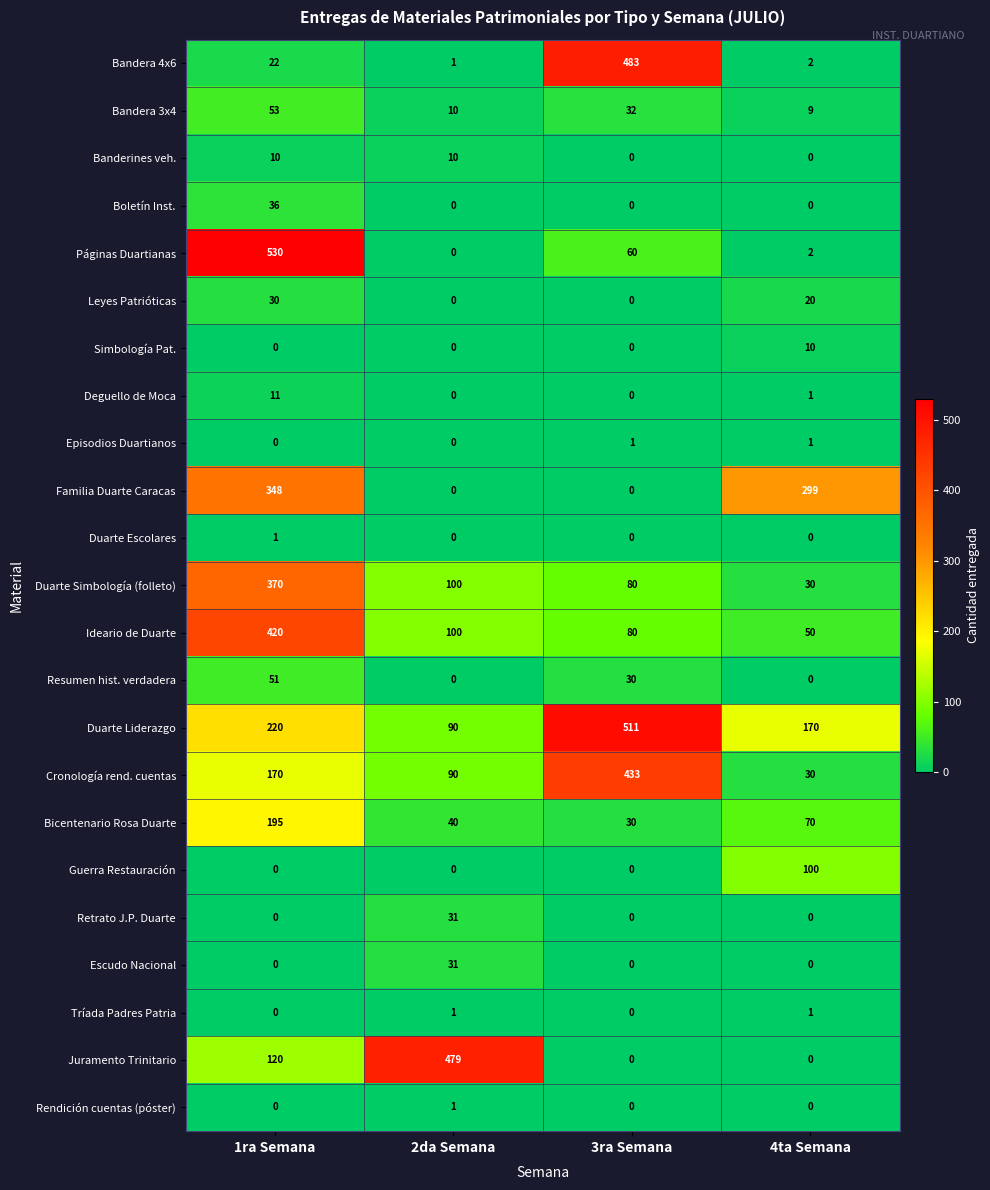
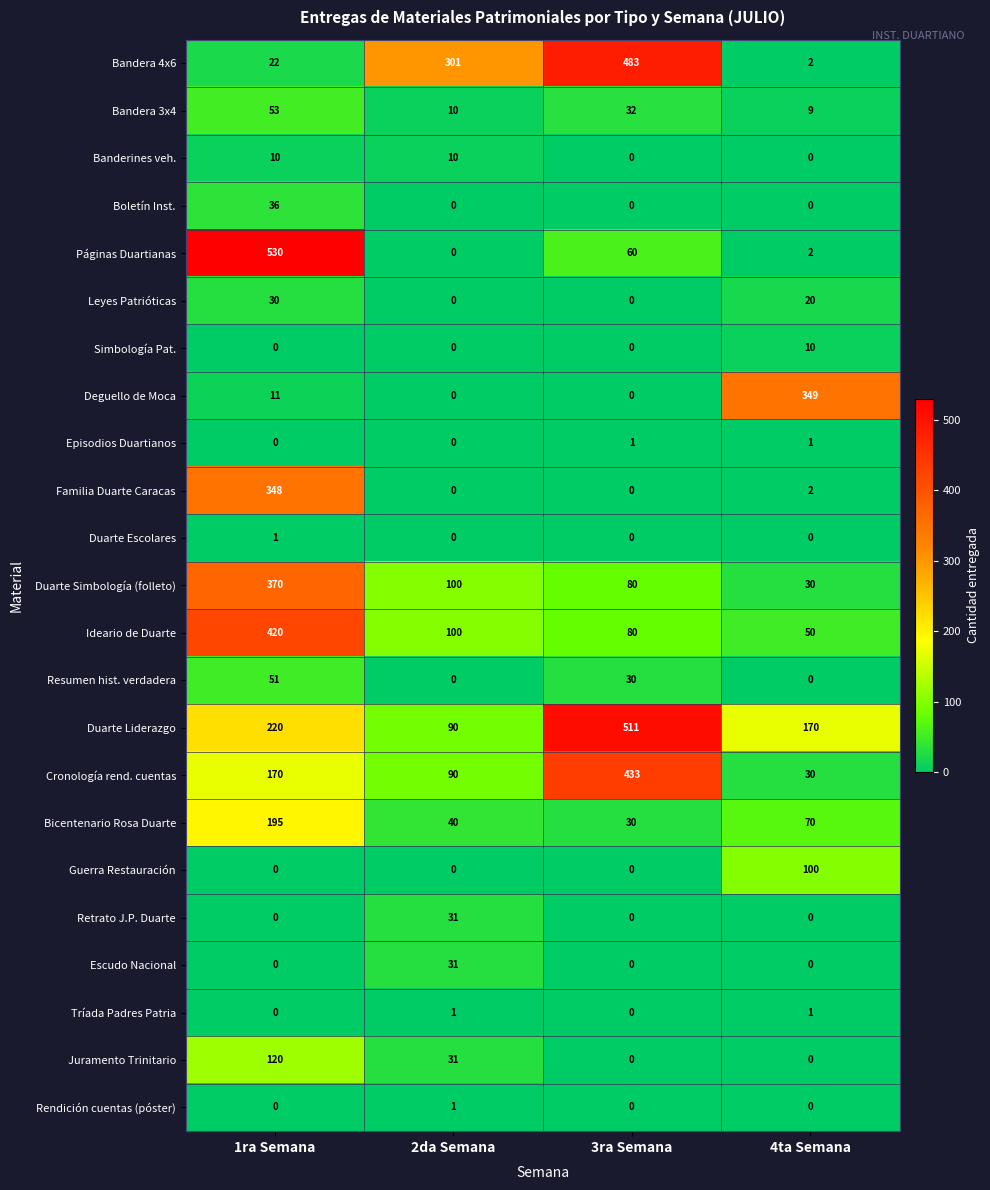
Bandera 4x6, 2da Semana: 1 -> 301
Deguello de Moca, 4ta Semana: 1 -> 349
Familia Duarte Caracas, 4ta Semana: 299 -> 2
Juramento Trinitario, 2da Semana: 479 -> 31
